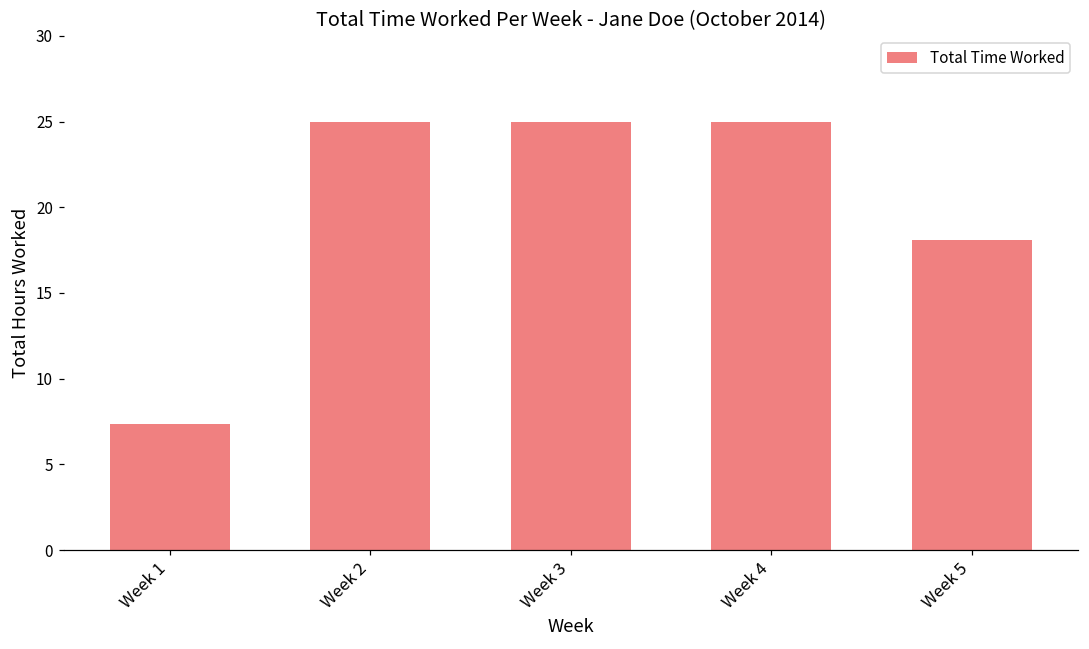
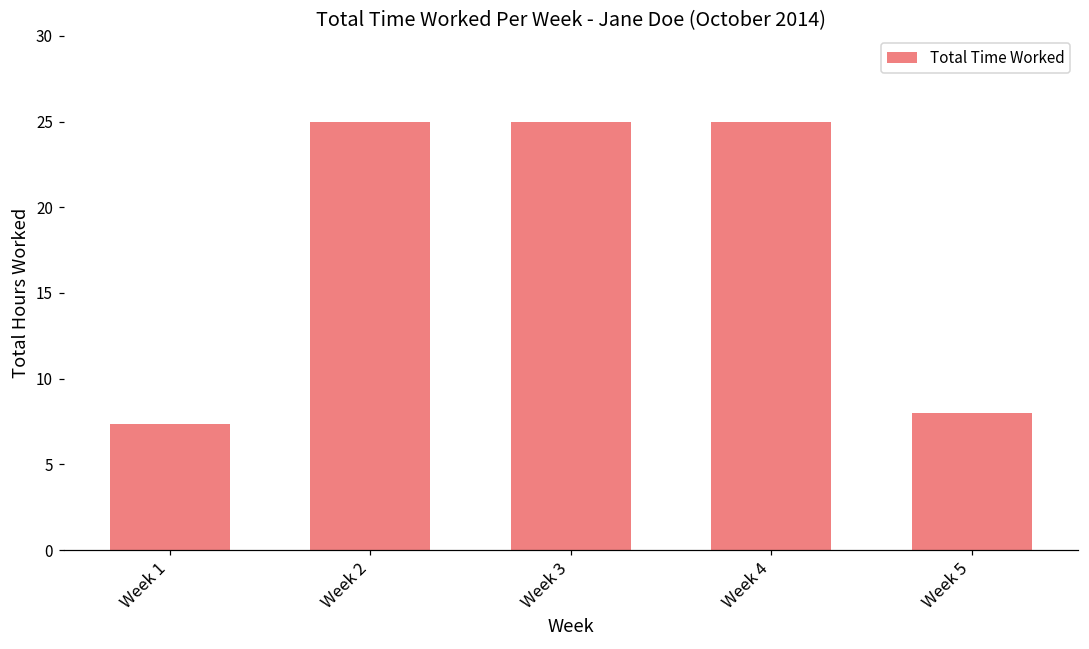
Week 5: 18.1 -> 8.0
